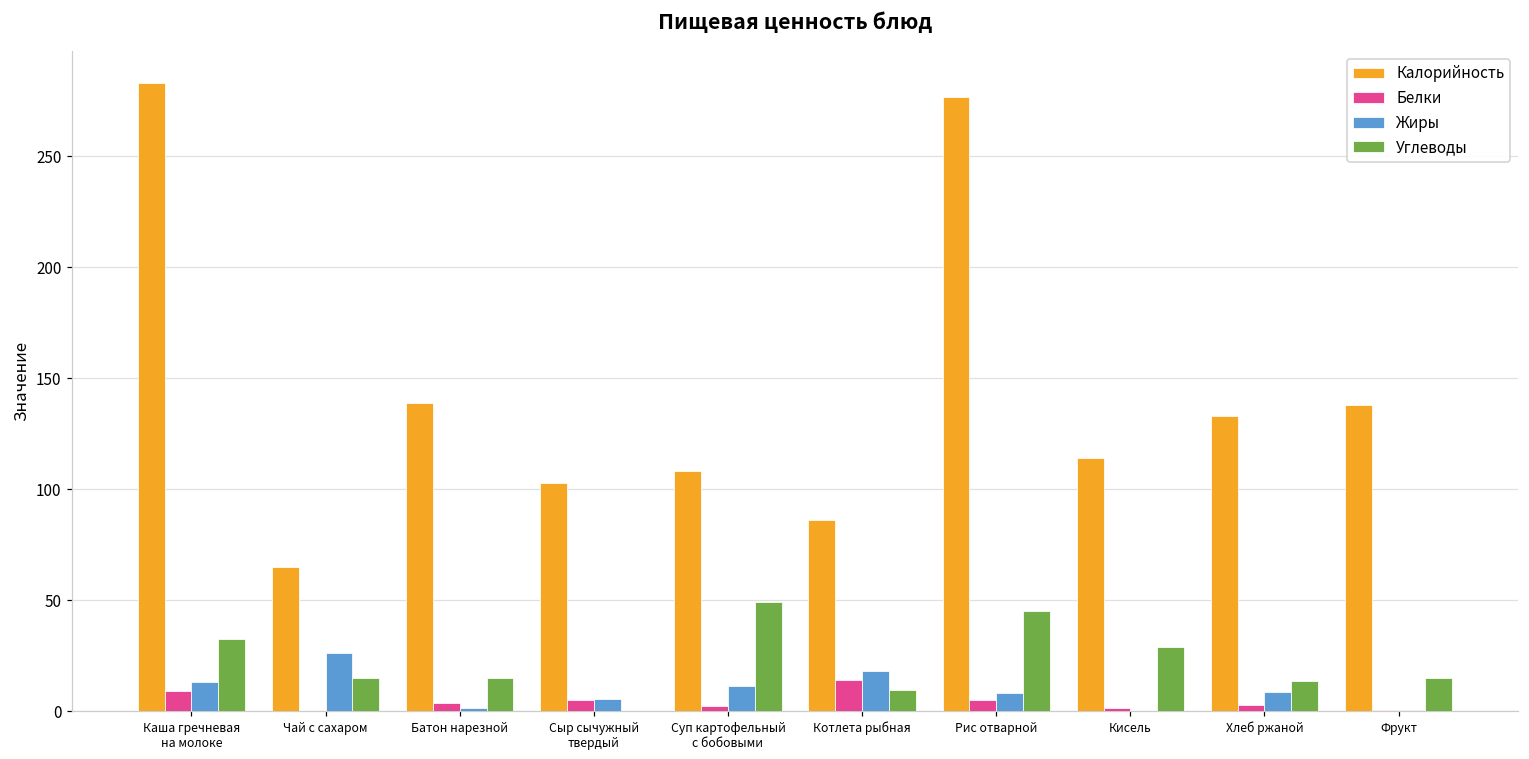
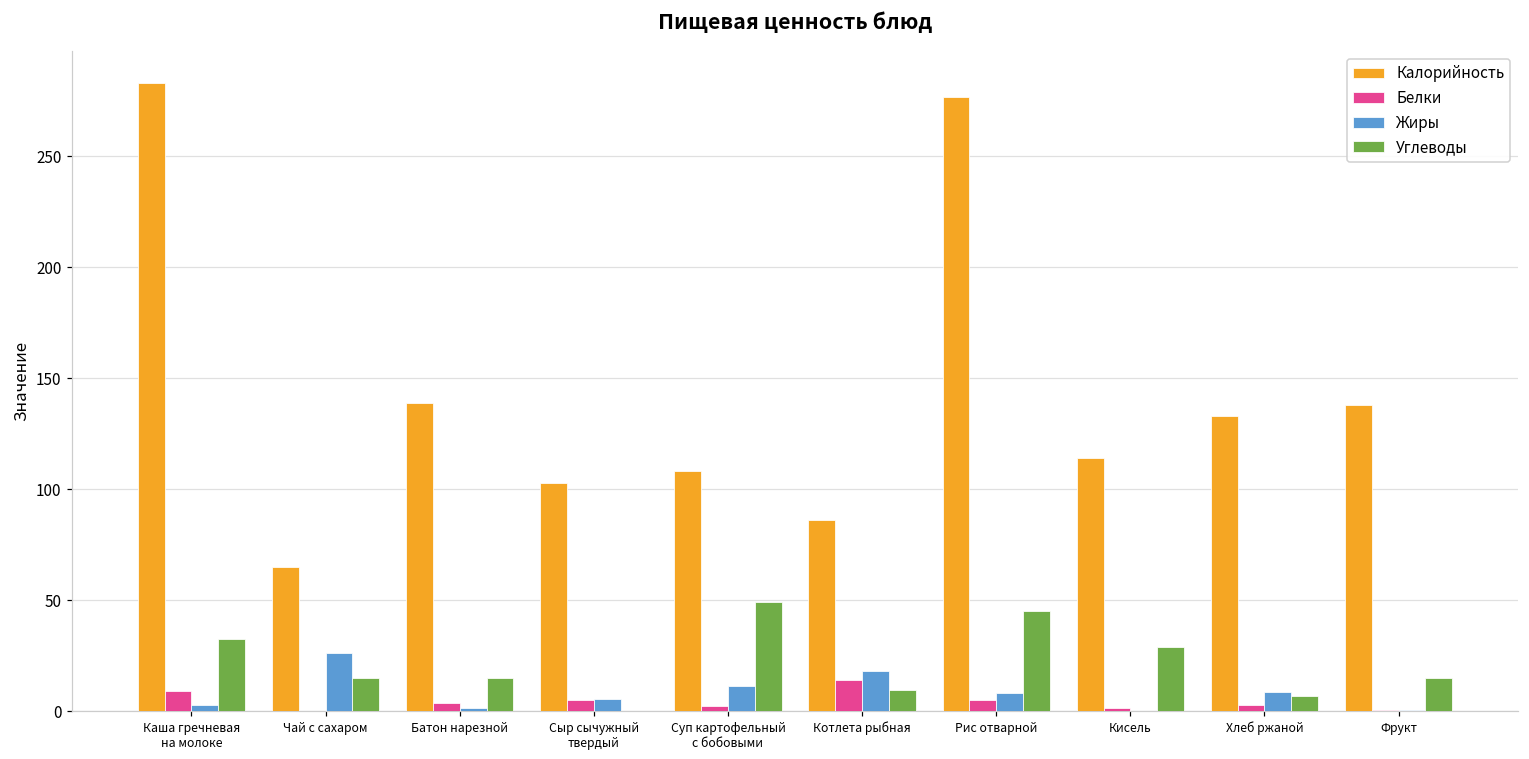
Жиры, Каша гречневая на молоке: 13 -> 3
Углеводы, Хлеб ржаной: 13 -> 7
